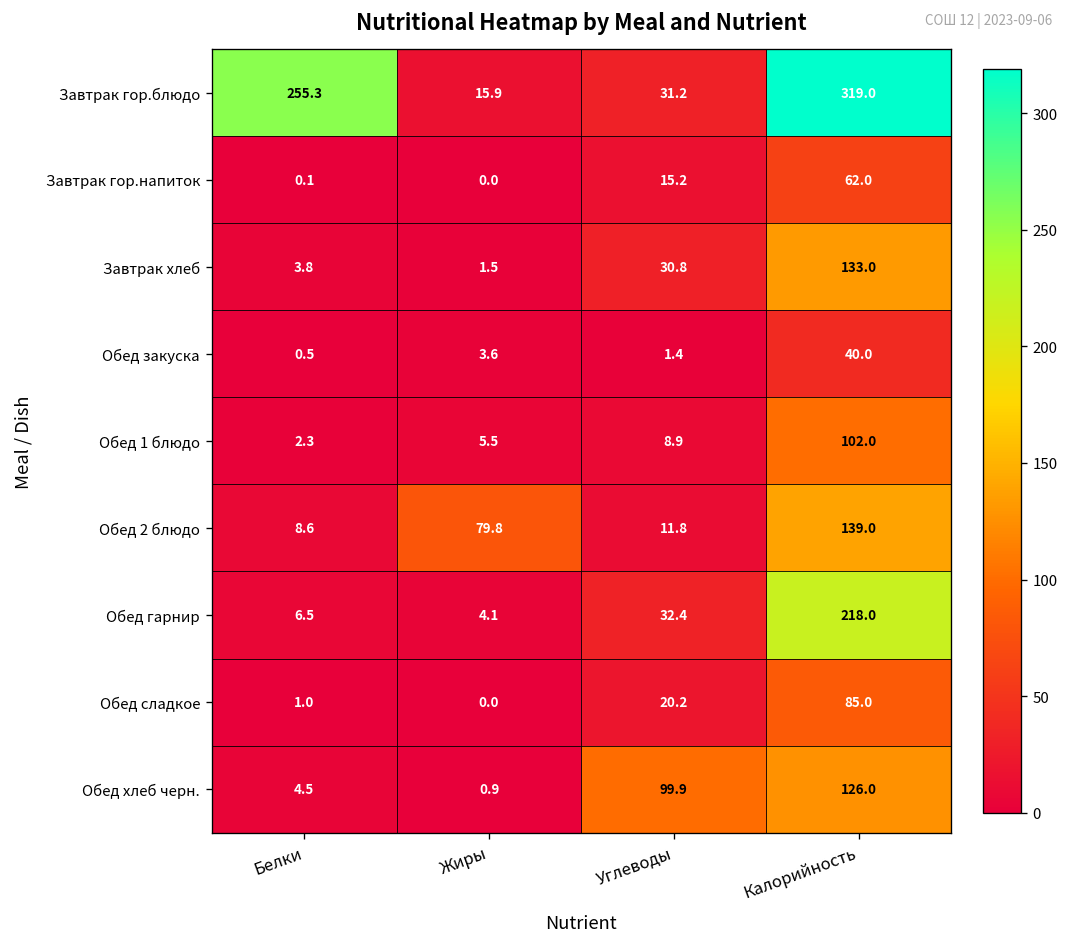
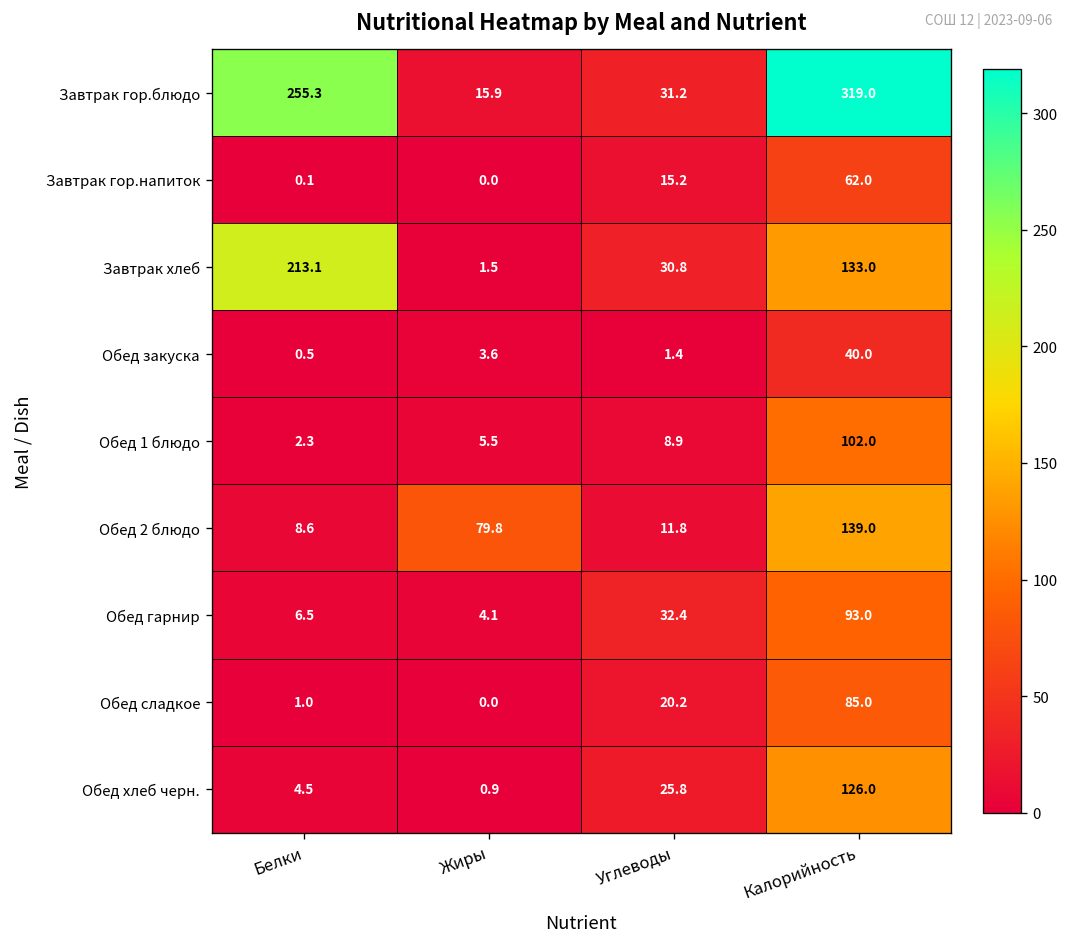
Завтрак хлеб, Белки: 3.8 -> 213.1
Обед гарнир, Калорийность: 218.0 -> 93.0
Обед хлеб черн., Углеводы: 99.9 -> 25.8
